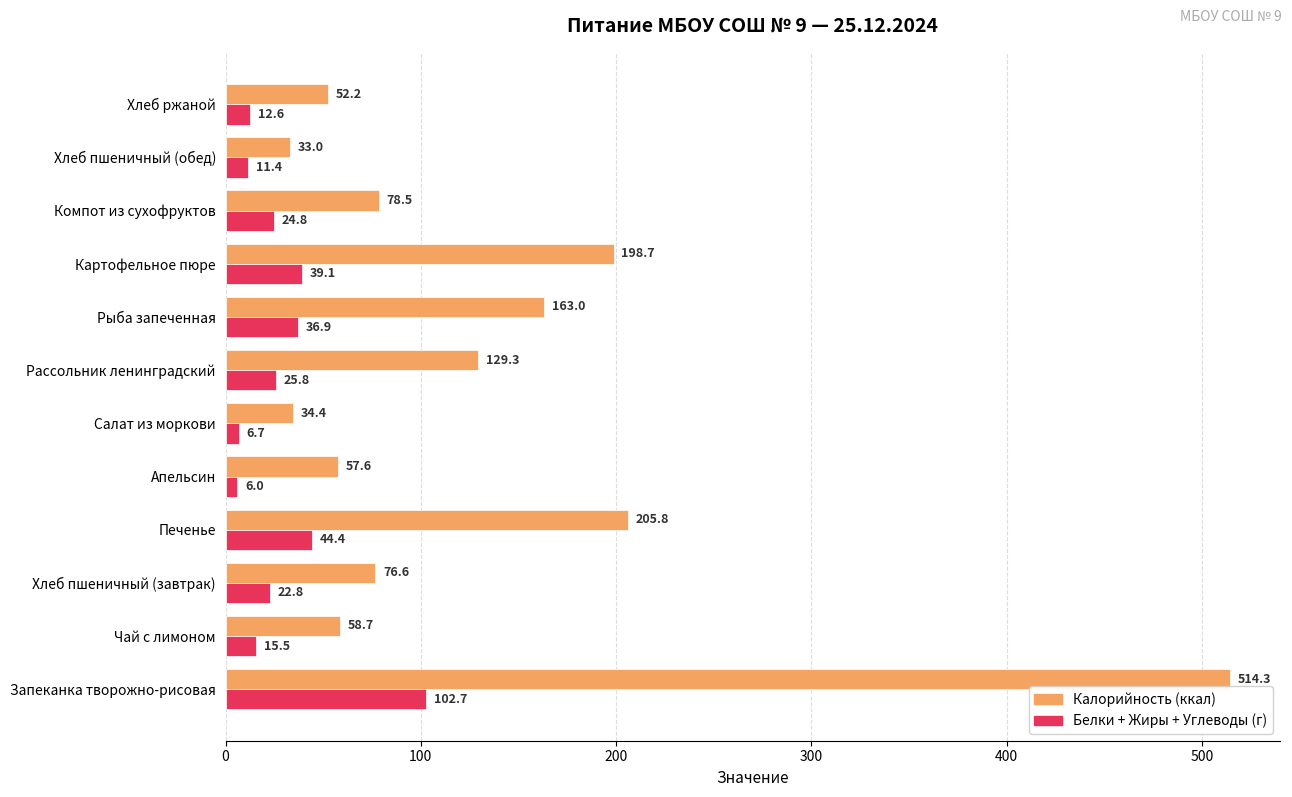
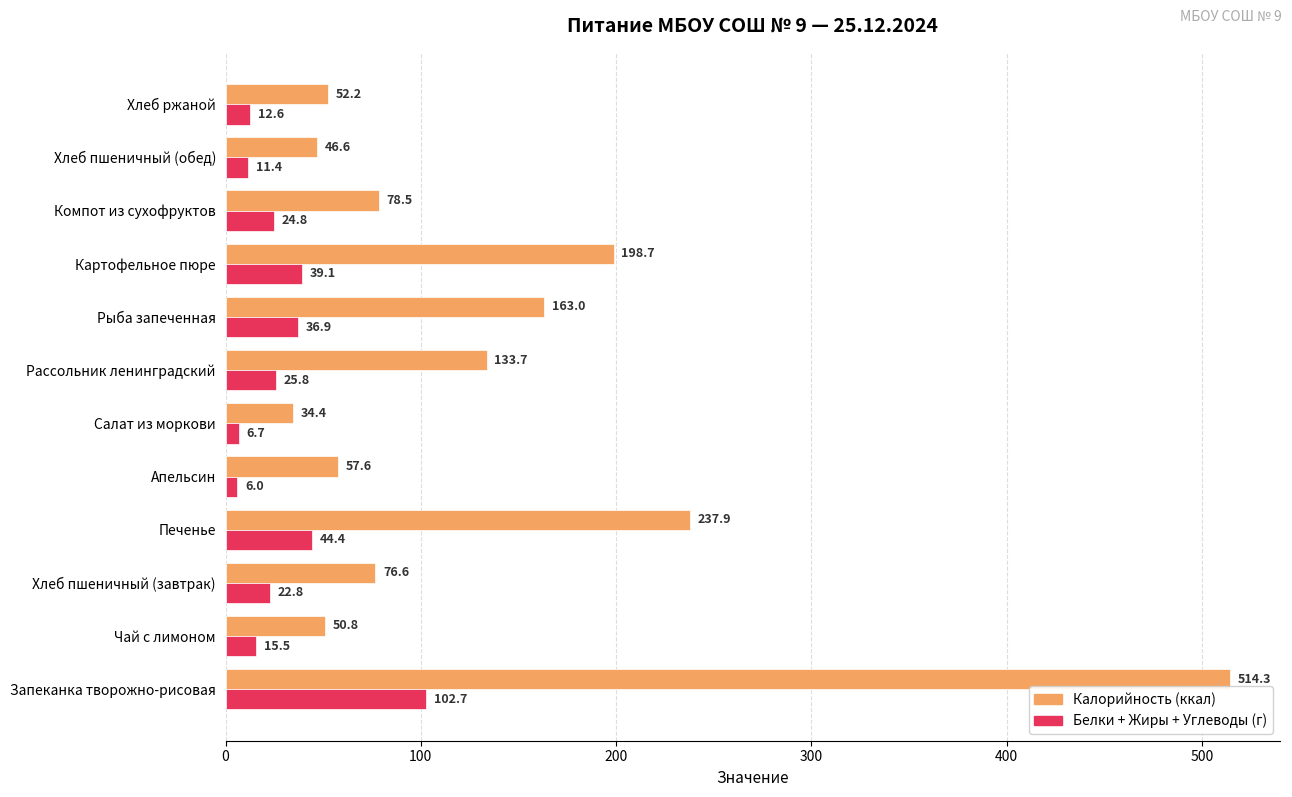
Калорийность (ккал), Хлеб пшеничный (обед): 33.0 -> 46.6
Калорийность (ккал), Рассольник ленинградский: 129.3 -> 133.7
Калорийность (ккал), Печенье: 205.8 -> 237.9
Калорийность (ккал), Чай с лимоном: 58.7 -> 50.8
